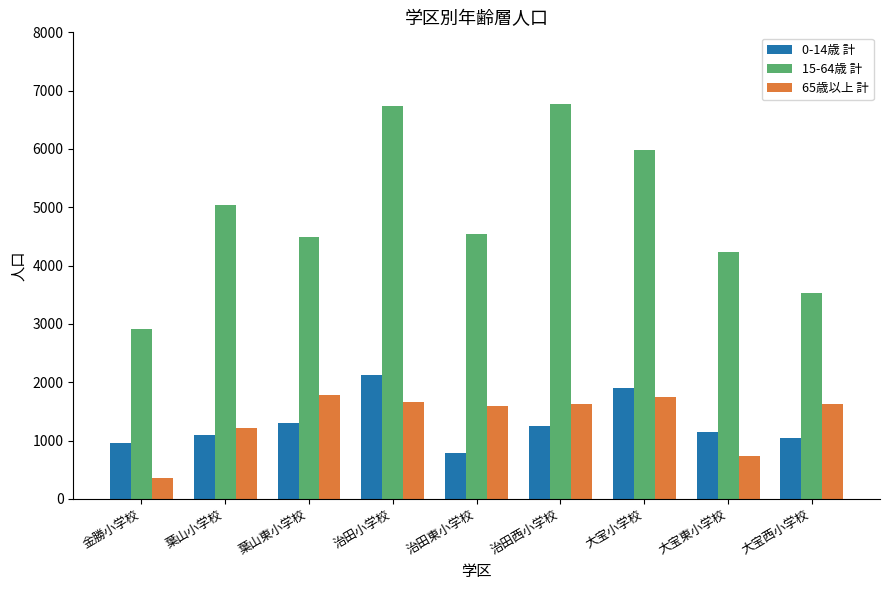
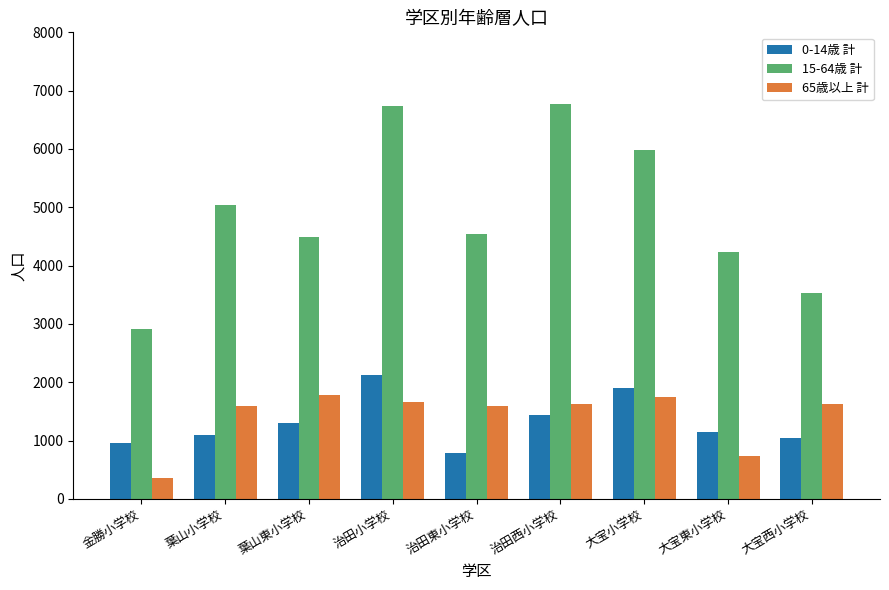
65歳以上 計, 葉山小学校: 1200 -> 1600
0-14歳 計, 治田西小学校: 1200 -> 1400
